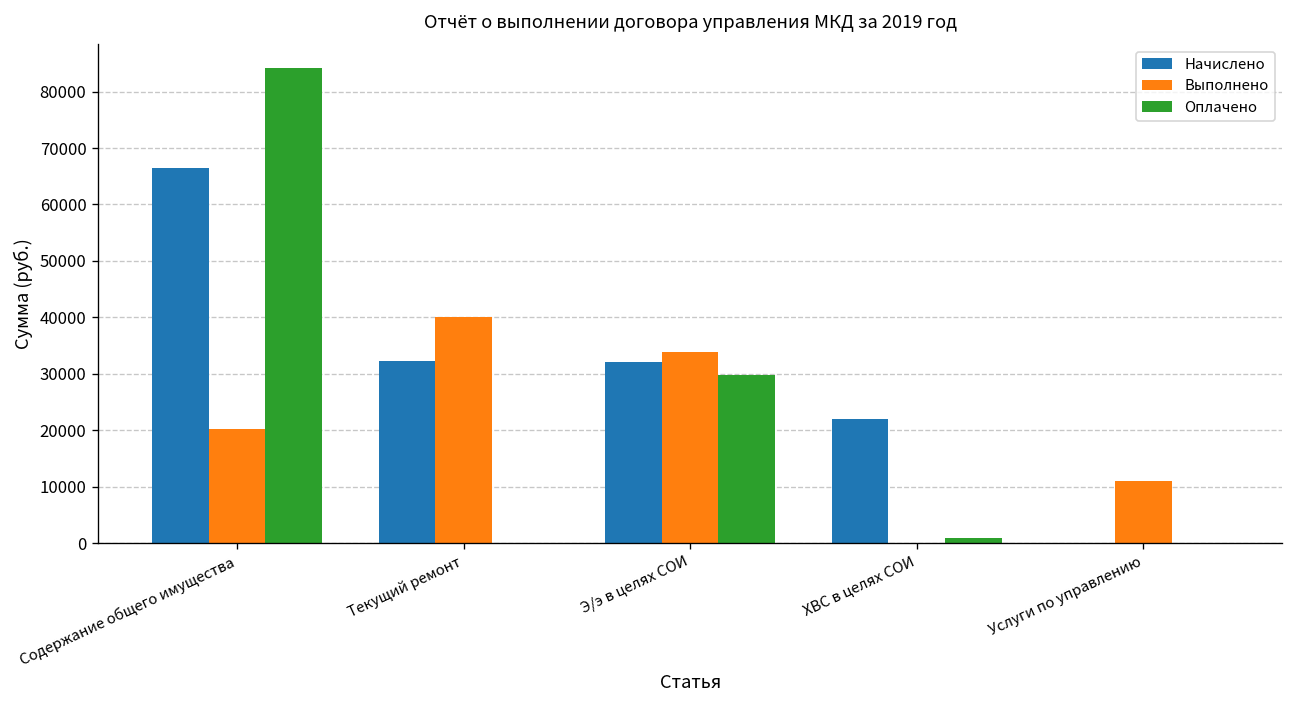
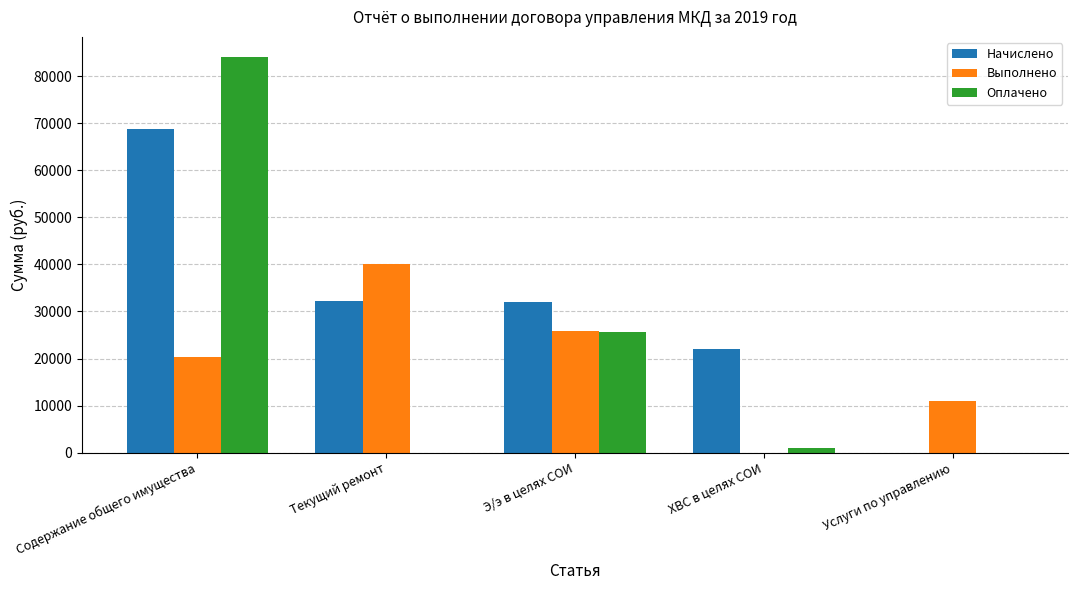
Начислено, Содержание общего имущества: 66000 -> 69000
Выполнено, Э/э в целях СОИ: 34000 -> 26000
Оплачено, Э/э в целях СОИ: 30000 -> 26000
